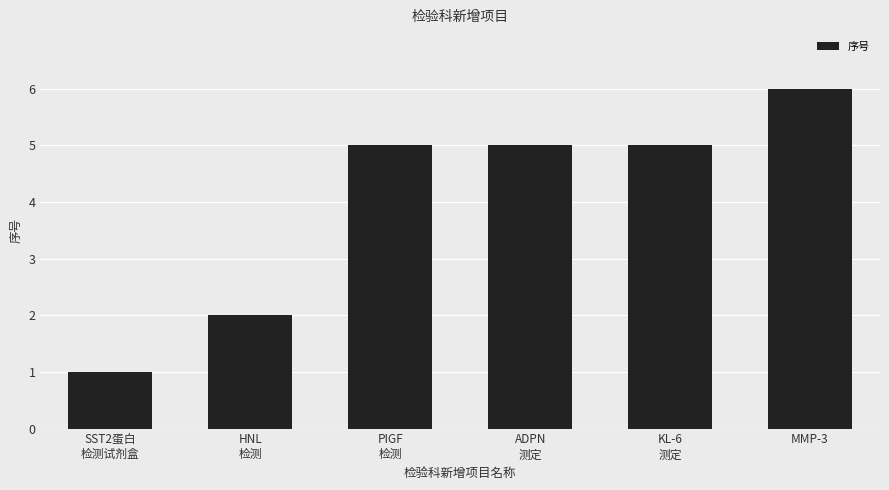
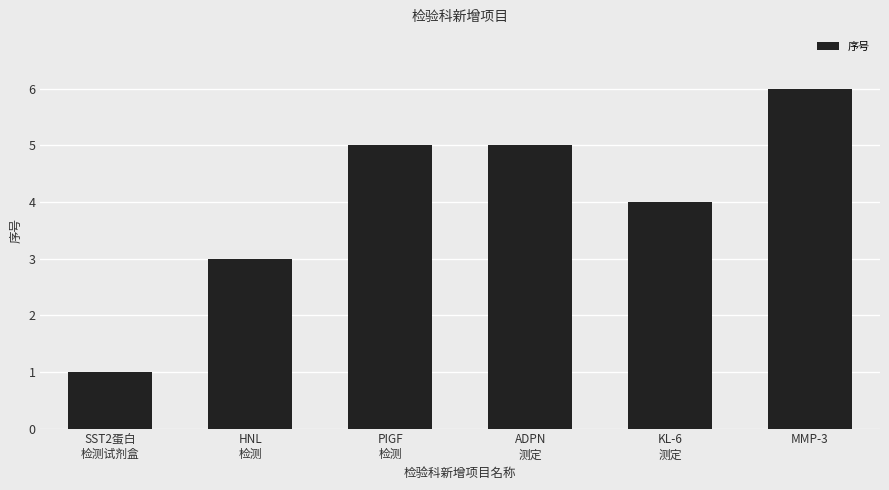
HNL 检测: 2 -> 3
KL-6 测定: 5 -> 4
